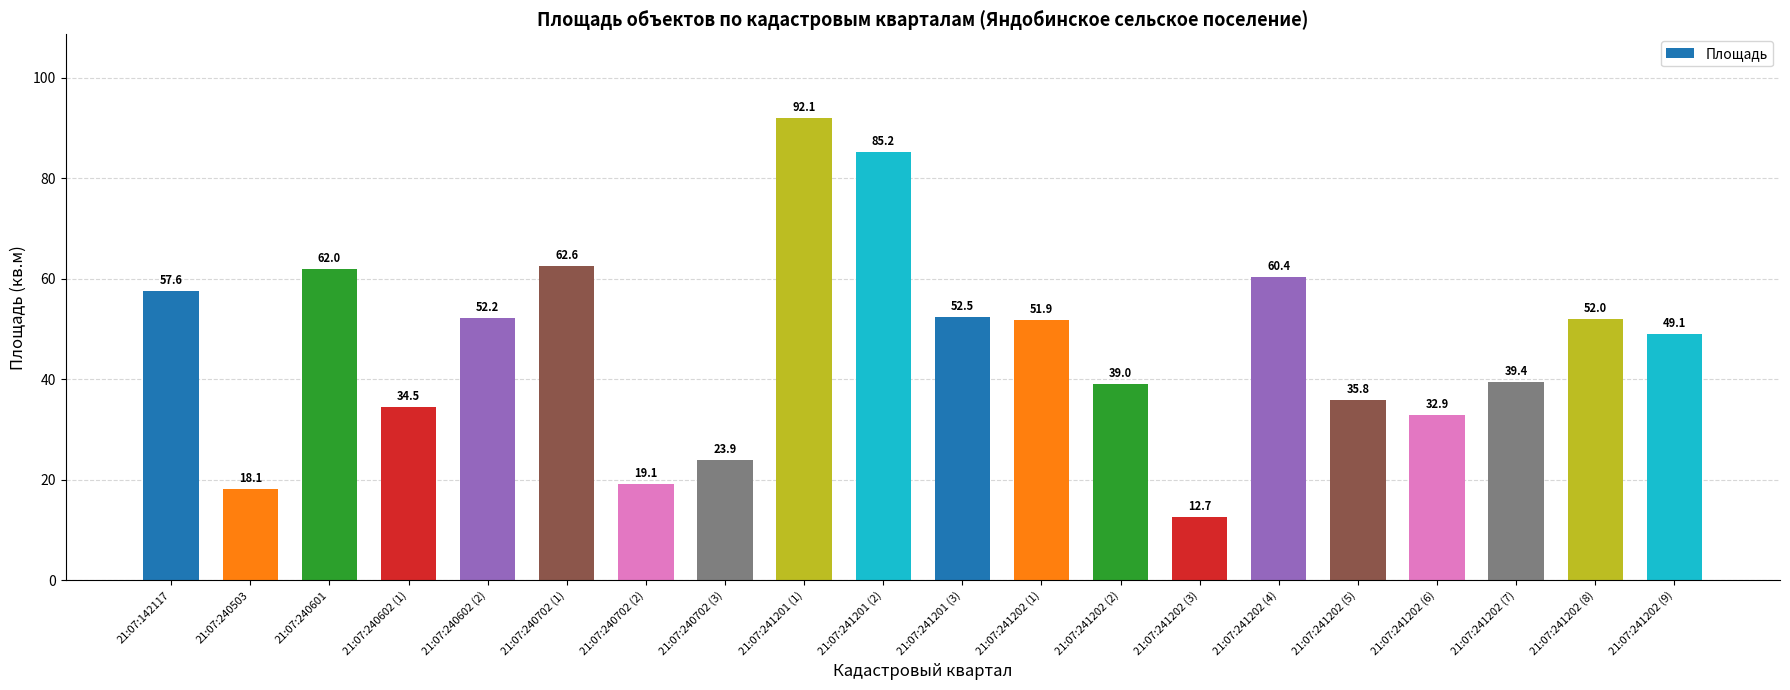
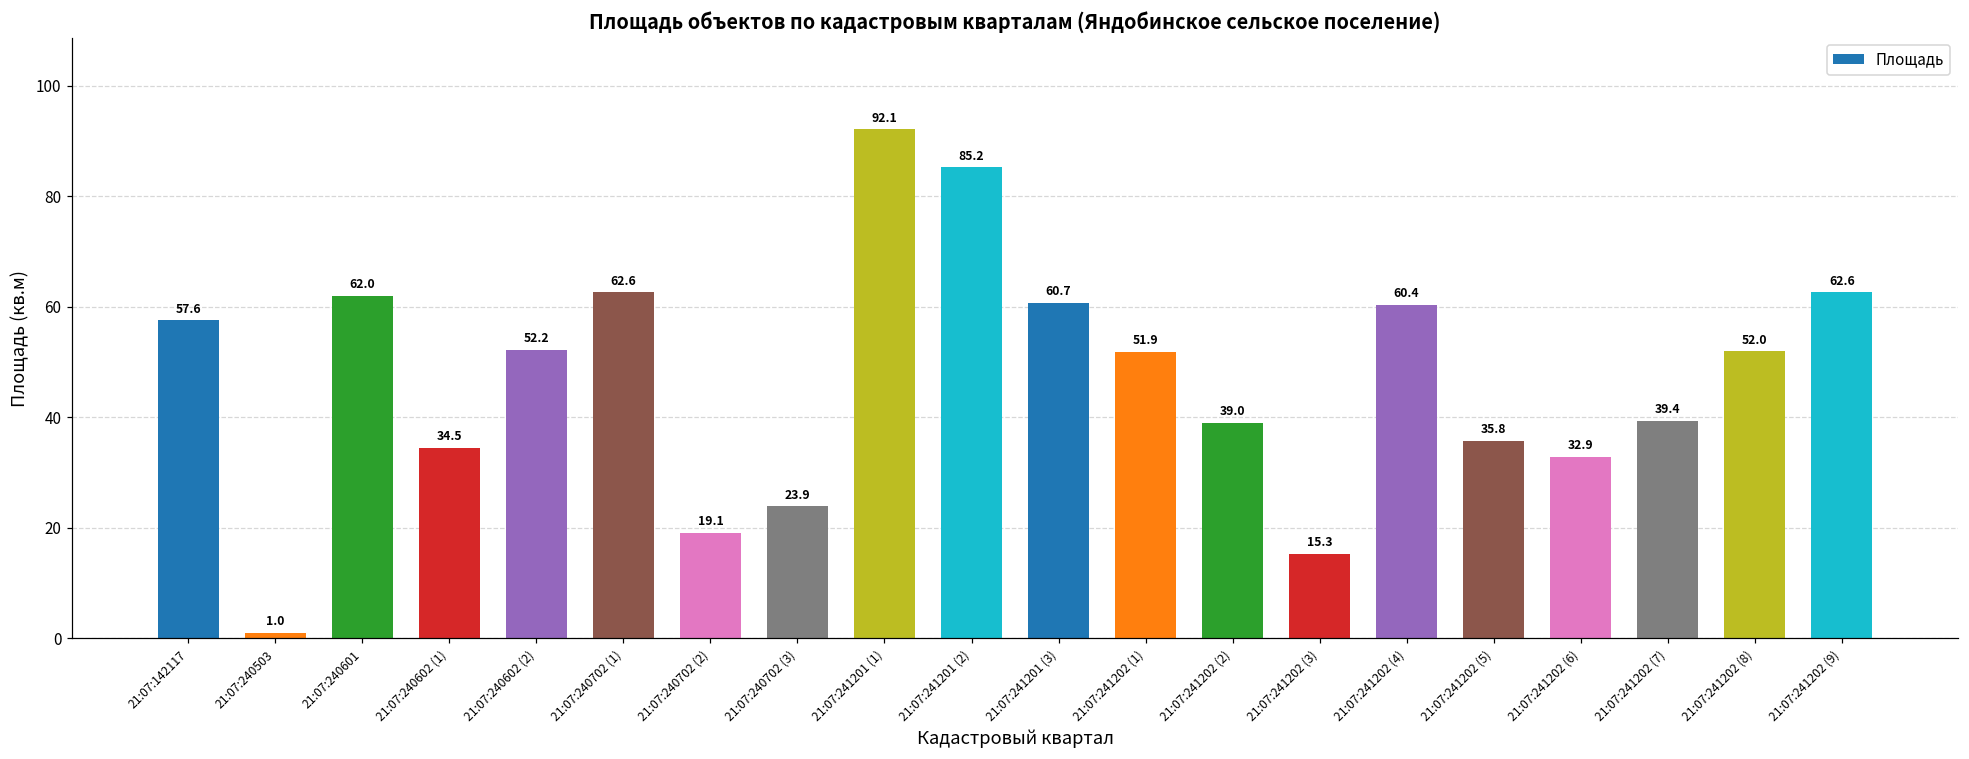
21:07:240503: 18.1 -> 1.0
21:07:241201 (3): 52.5 -> 60.7
21:07:241202 (3): 12.7 -> 15.3
21:07:241202 (9): 49.1 -> 62.6
